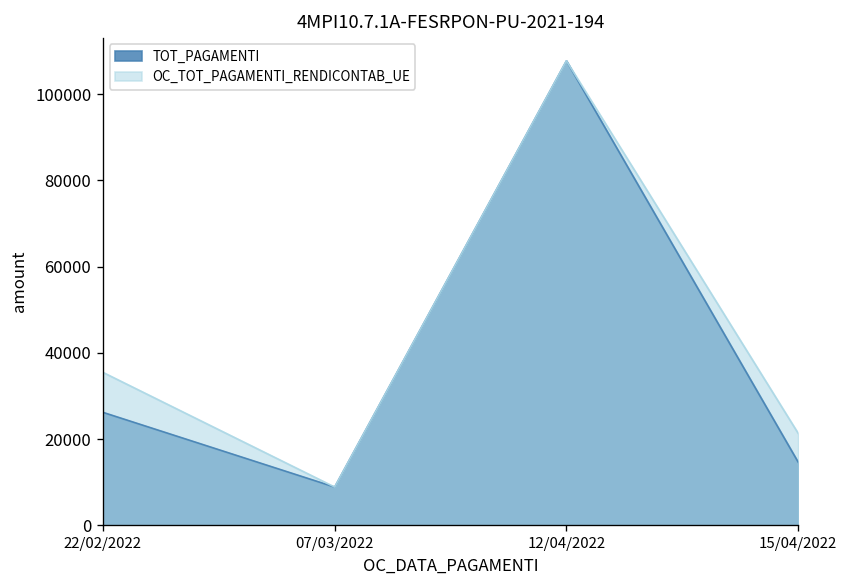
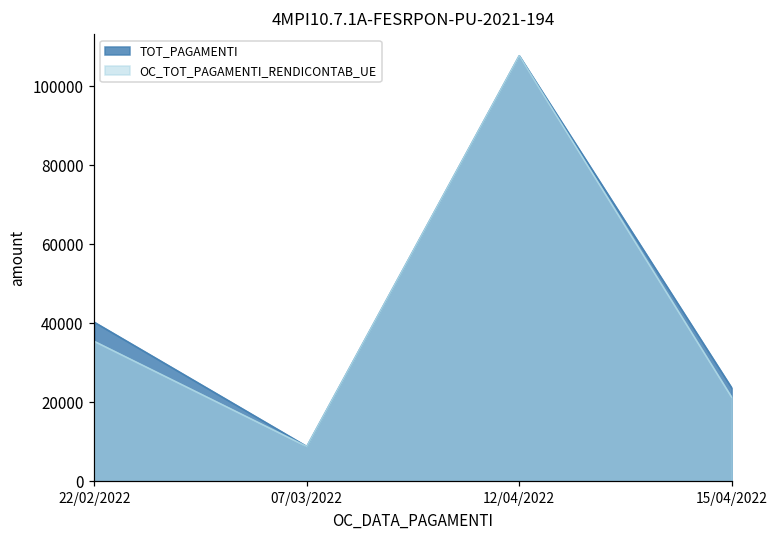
TOT_PAGAMENTI, 22/02/2022: 26000 -> 40000
TOT_PAGAMENTI, 15/04/2022: 15000 -> 24000
